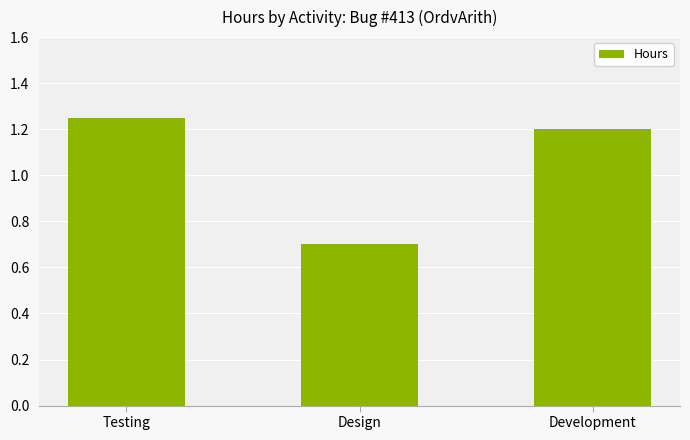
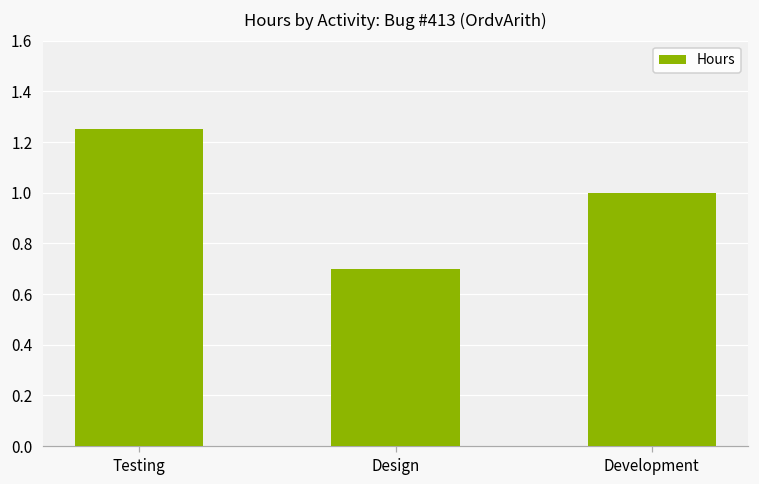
Development: 1.2 -> 1.0
